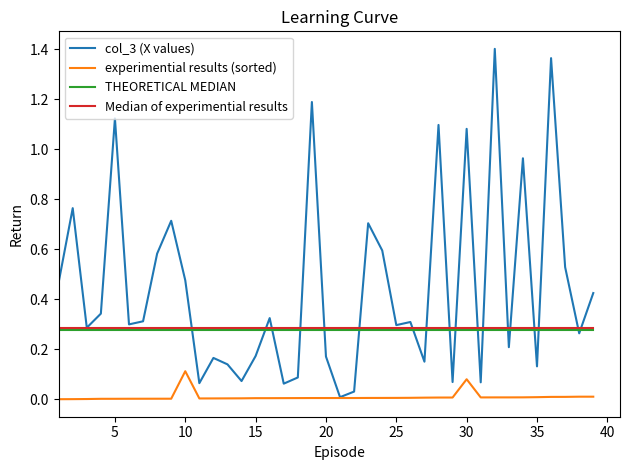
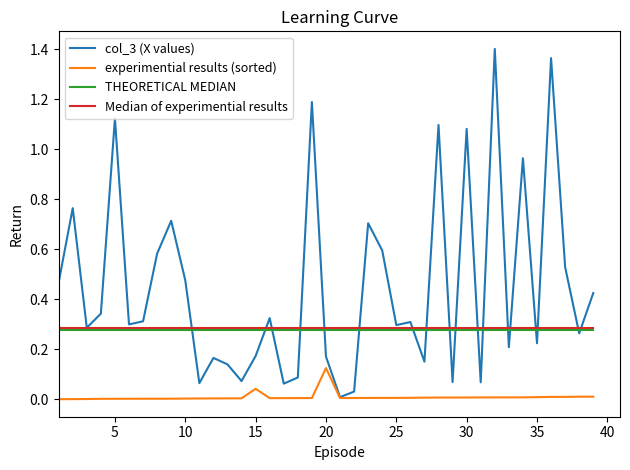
experimential results (sorted), 10: 0.11 -> 0.00
experimential results (sorted), 15: 0.00 -> 0.04
experimential results (sorted), 20: 0.00 -> 0.12
experimential results (sorted), 30: 0.08 -> 0.01
col_3 (X values), 35: 0.13 -> 0.22
